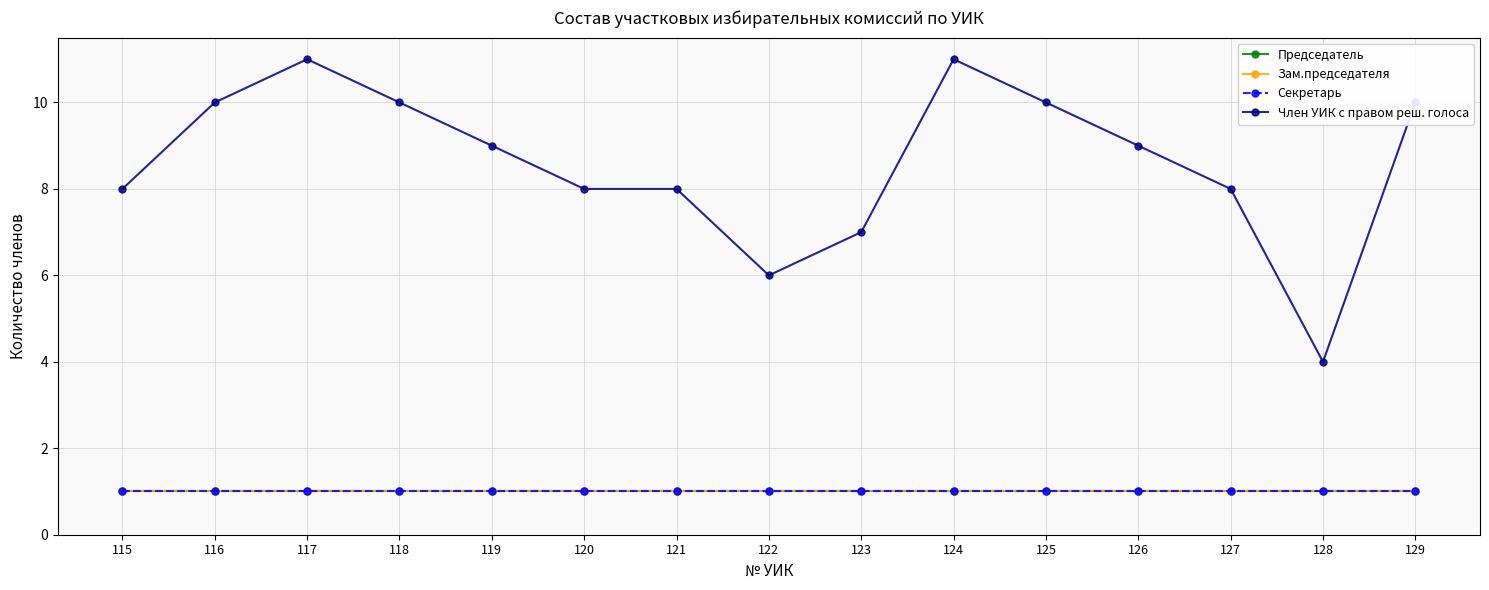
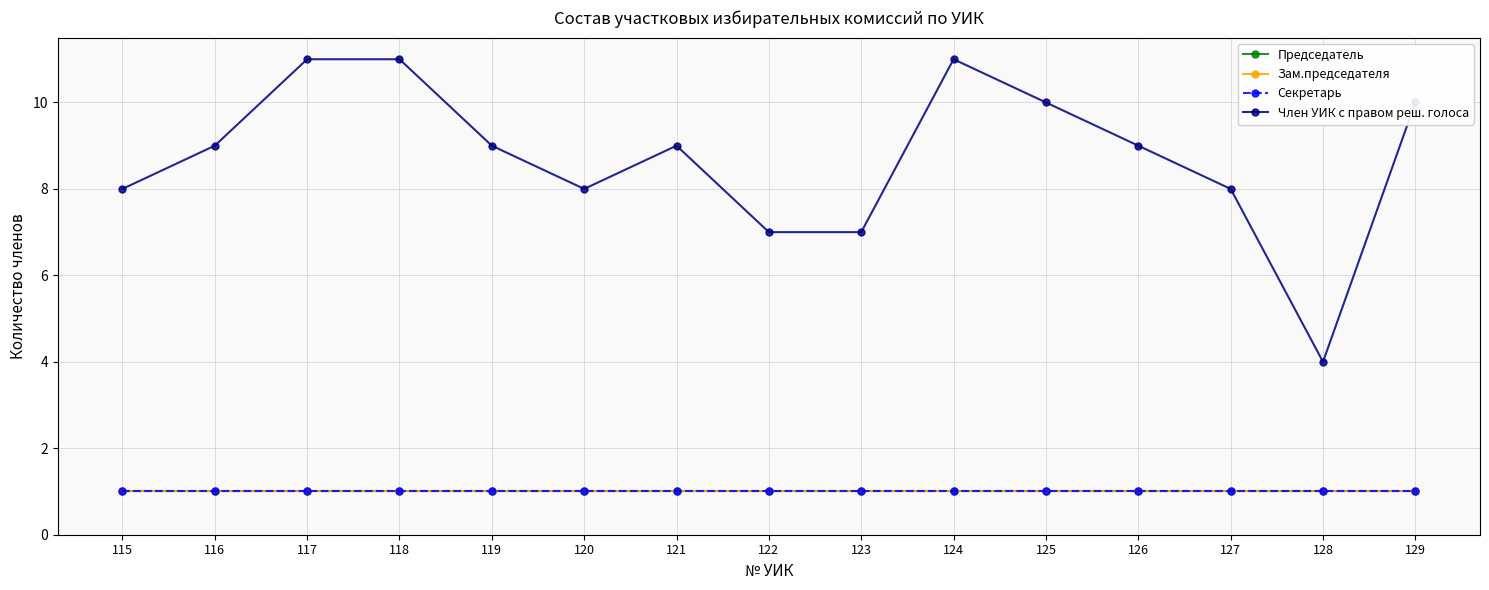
Член УИК с правом реш. голоса, 116: 10 -> 9
Член УИК с правом реш. голоса, 118: 10 -> 11
Член УИК с правом реш. голоса, 121: 8 -> 9
Член УИК с правом реш. голоса, 122: 6 -> 7
